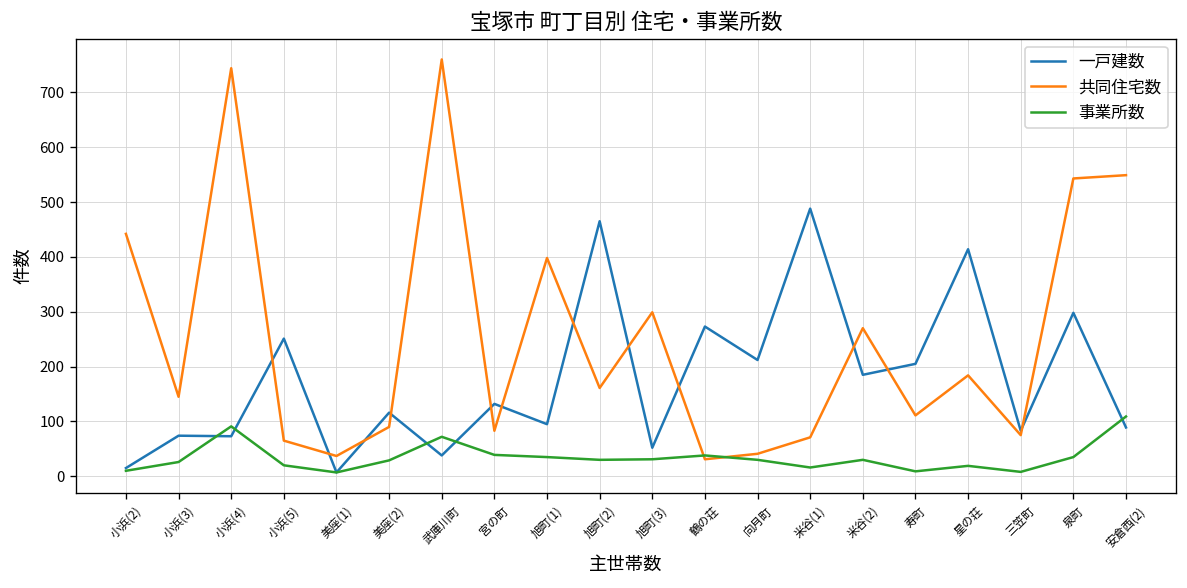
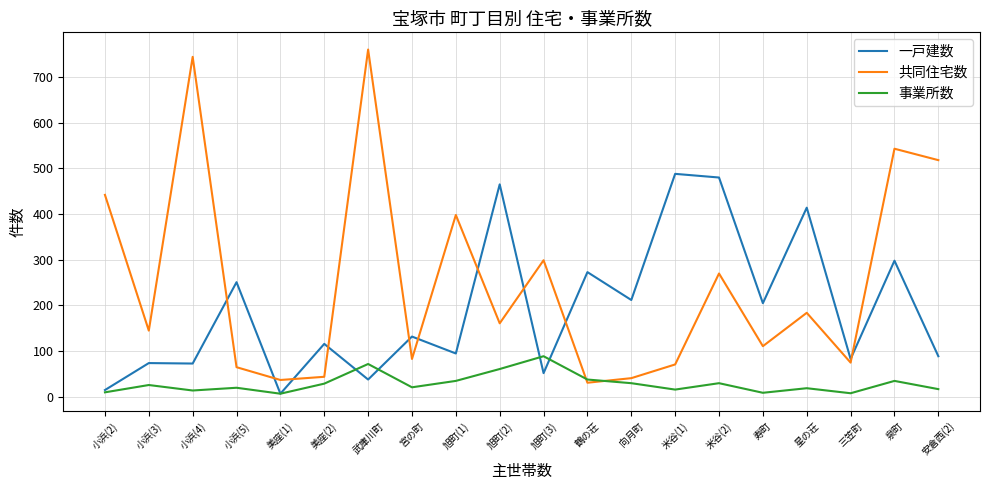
事業所数, 小浜(4): 90 -> 10
共同住宅数, 美座(2): 90 -> 40
事業所数, 宮の町: 40 -> 20
事業所数, 旭町(2): 30 -> 60
事業所数, 旭町(3): 30 -> 90
一戸建数, 米谷(2): 190 -> 480
共同住宅数, 安倉西(2): 550 -> 520
事業所数, 安倉西(2): 110 -> 20
